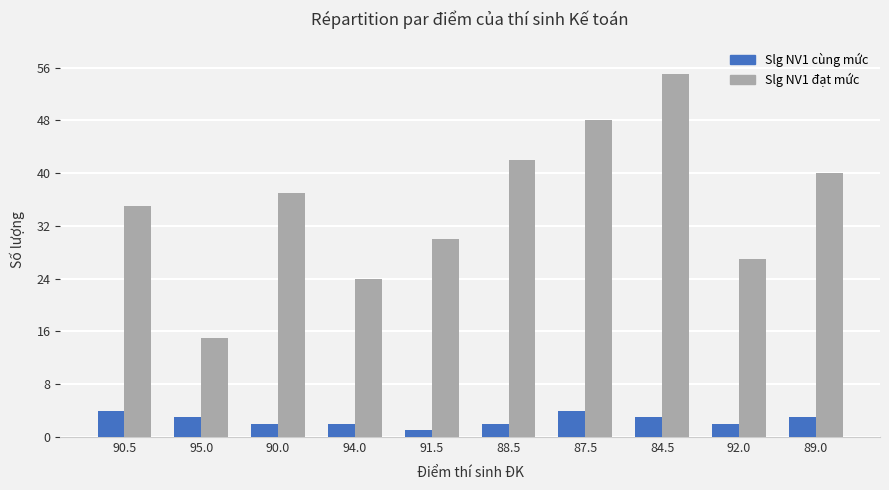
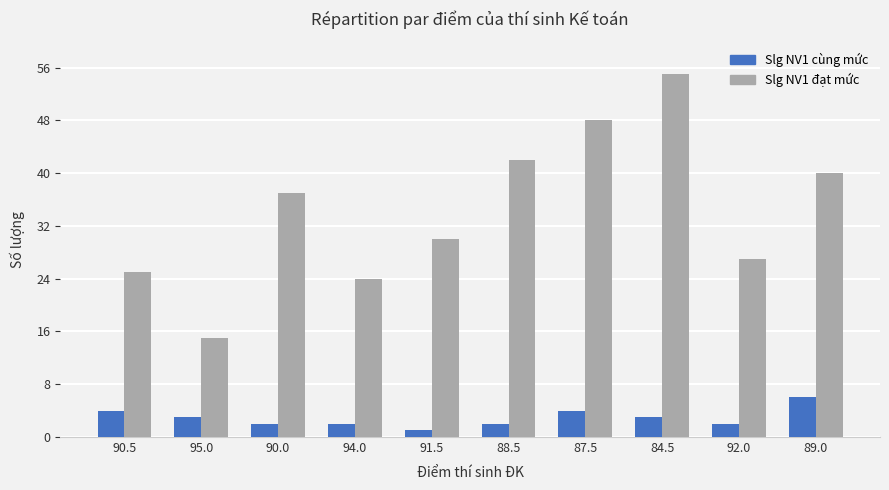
Slg NV1 đạt mức, 90.5: 35 -> 25
Slg NV1 cùng mức, 89.0: 3 -> 6
